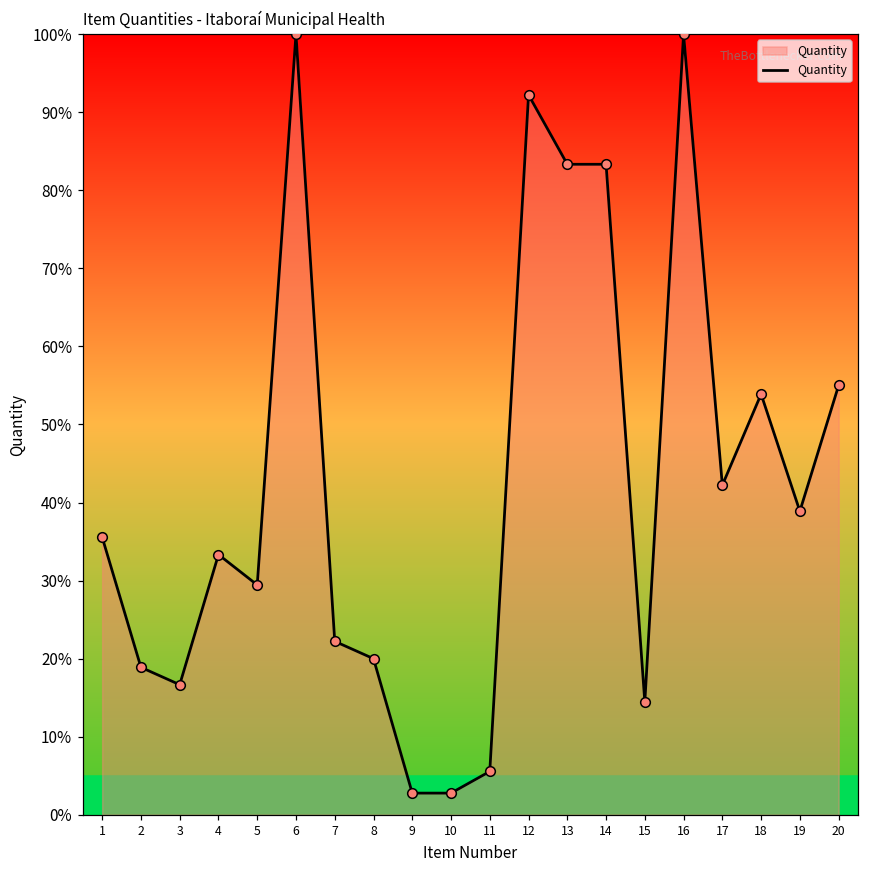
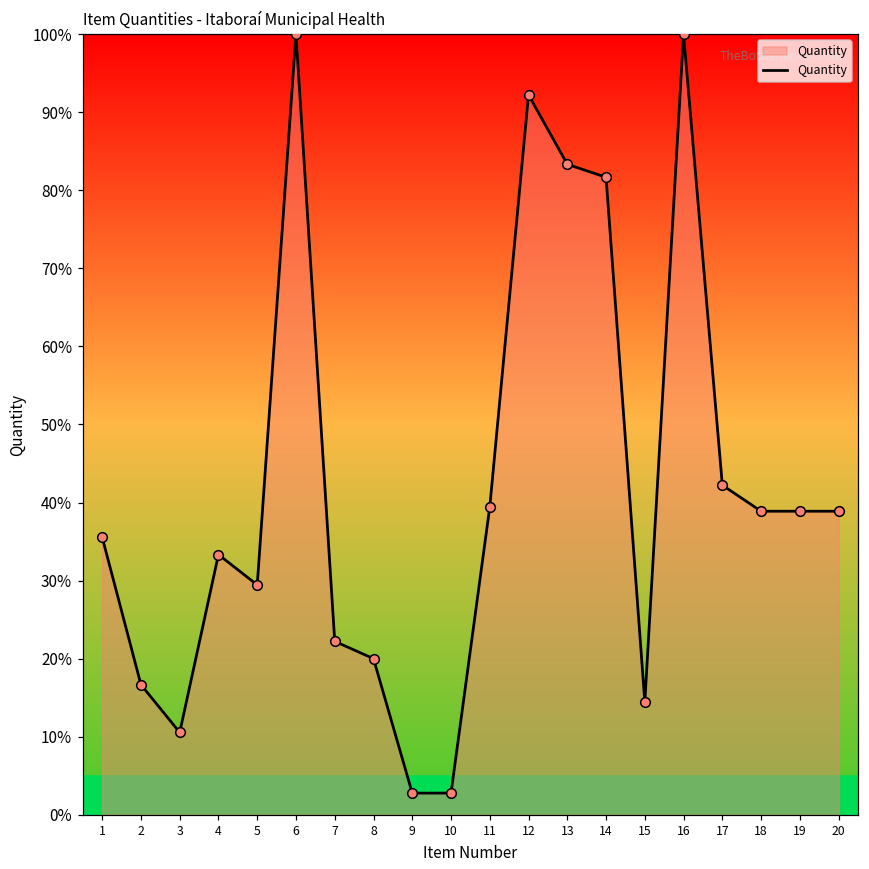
2: 19% -> 17%
3: 17% -> 11%
11: 6% -> 39%
14: 83% -> 82%
18: 54% -> 39%
20: 55% -> 39%
